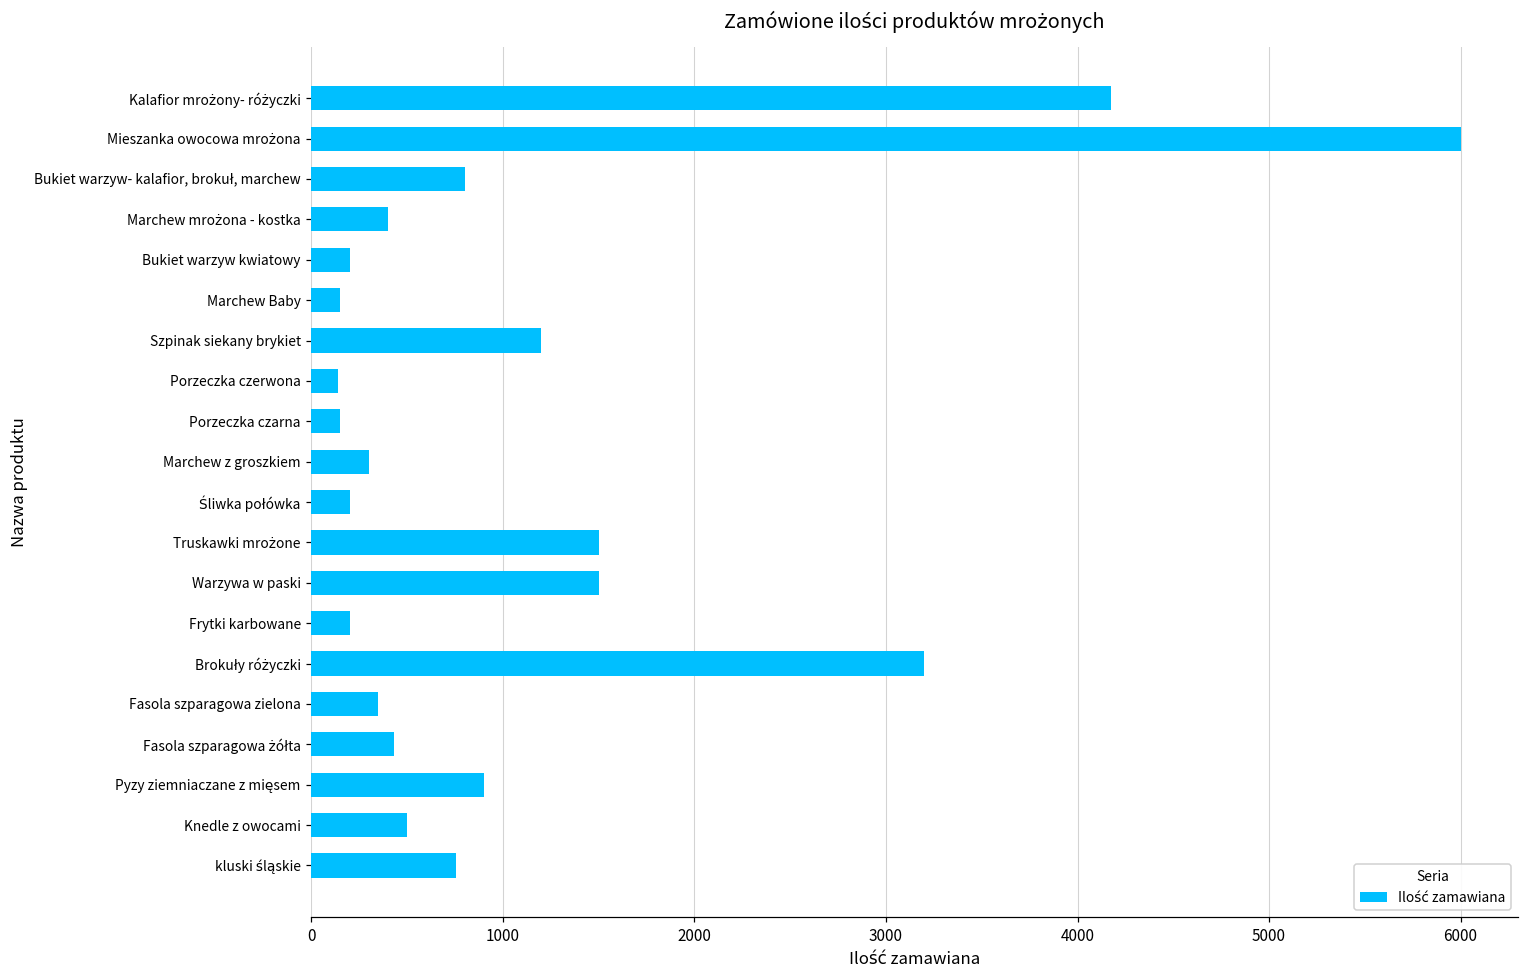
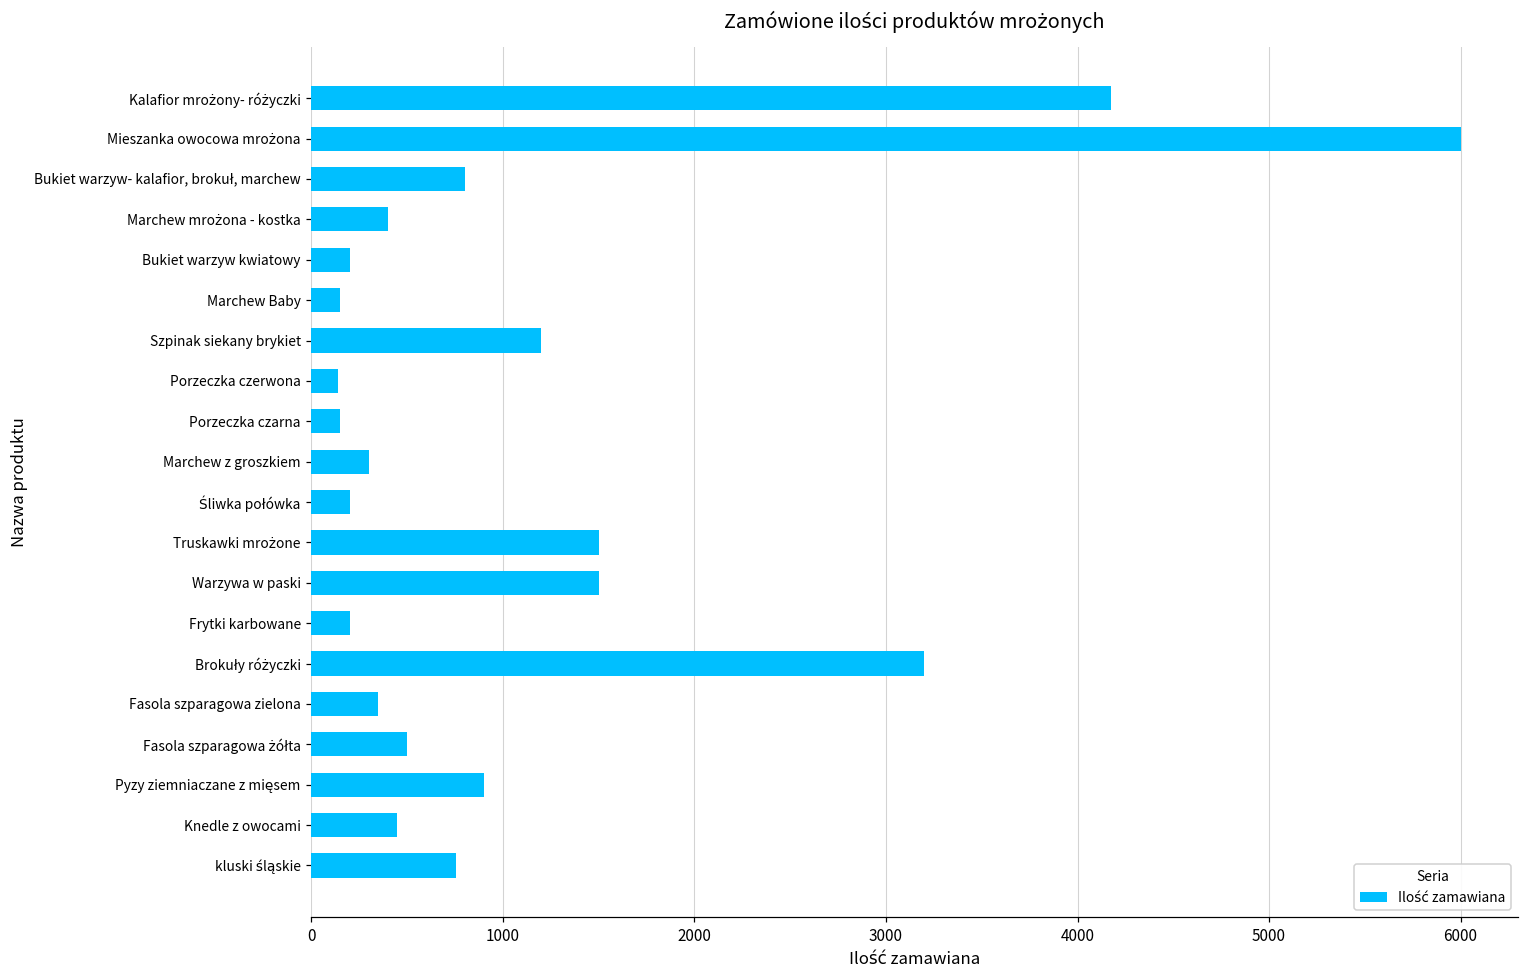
Fasola szparagowa żółta: 430 -> 500
Knedle z owocami: 500 -> 450
